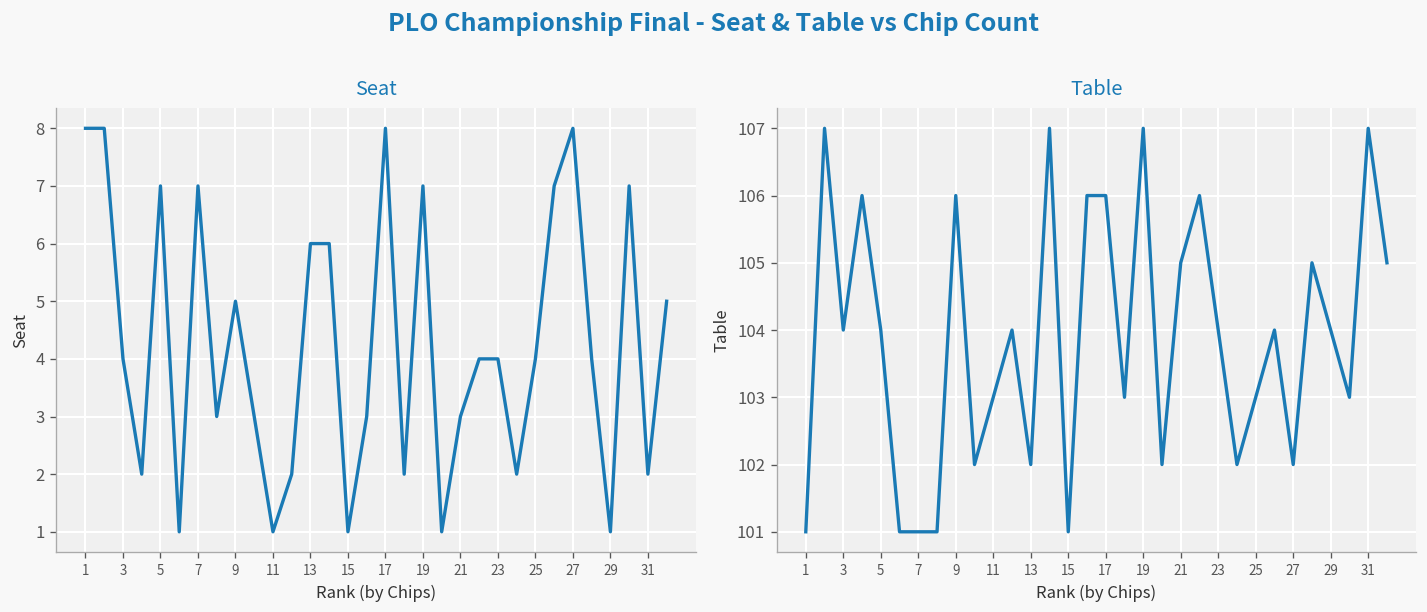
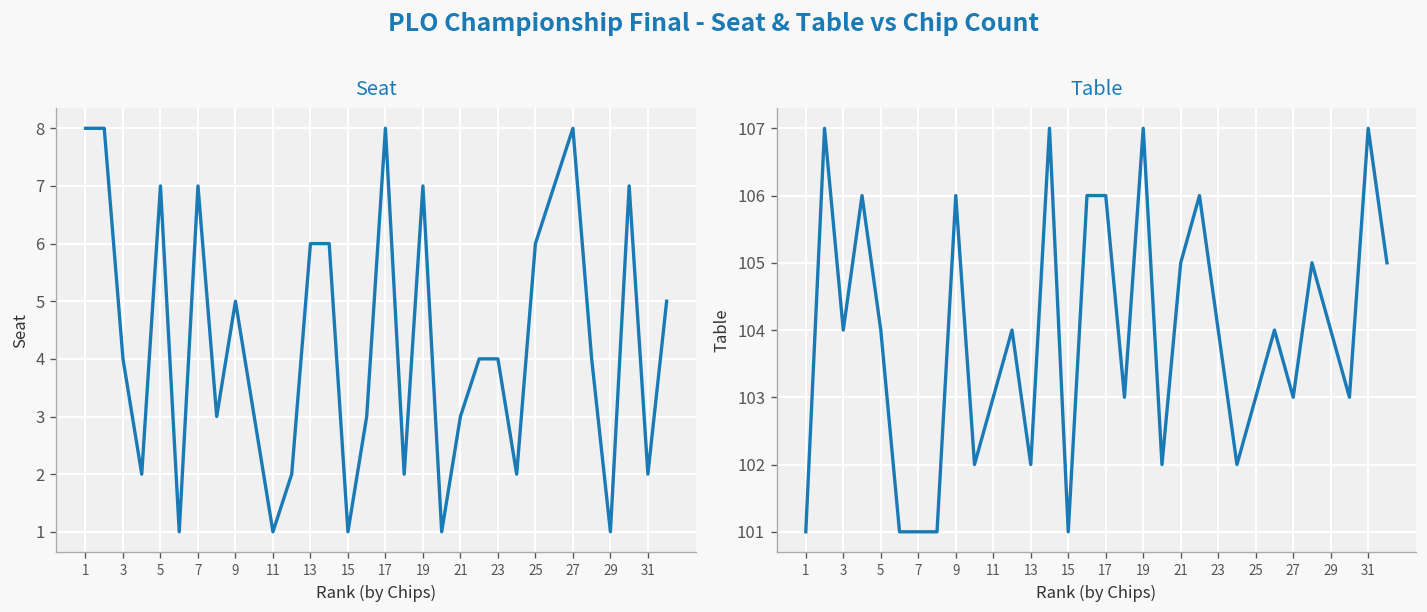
Seat, 25: 4 -> 6
Table, 27: 102 -> 103
